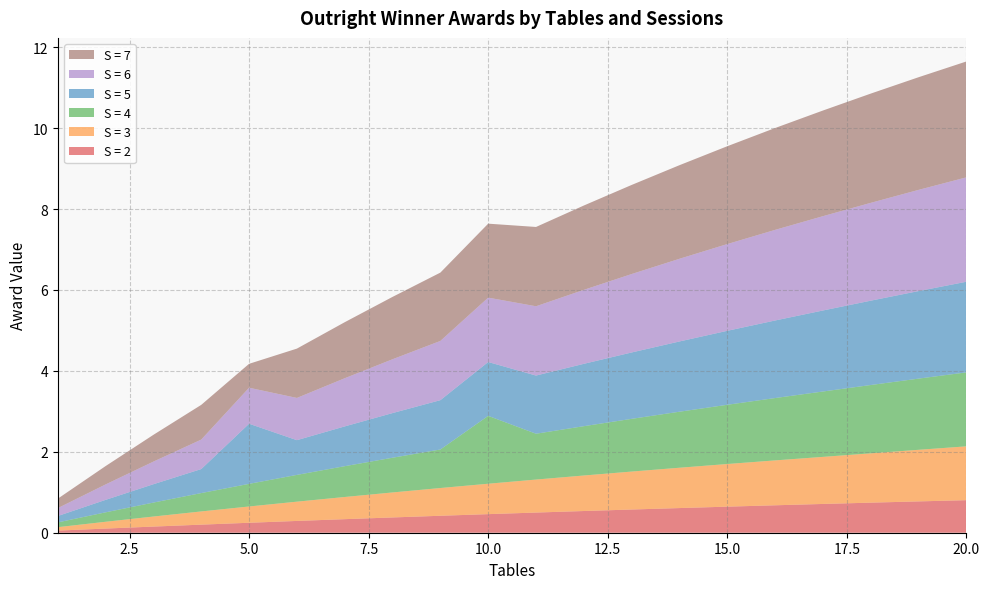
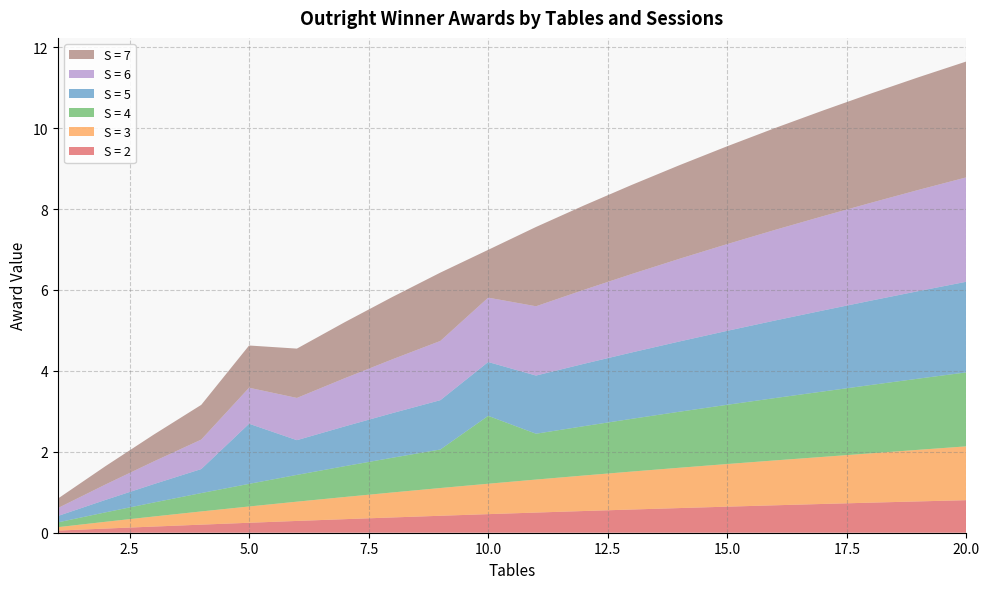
S = 7, 5.0: 0.6 -> 1.0
S = 7, 10.0: 1.8 -> 1.2
